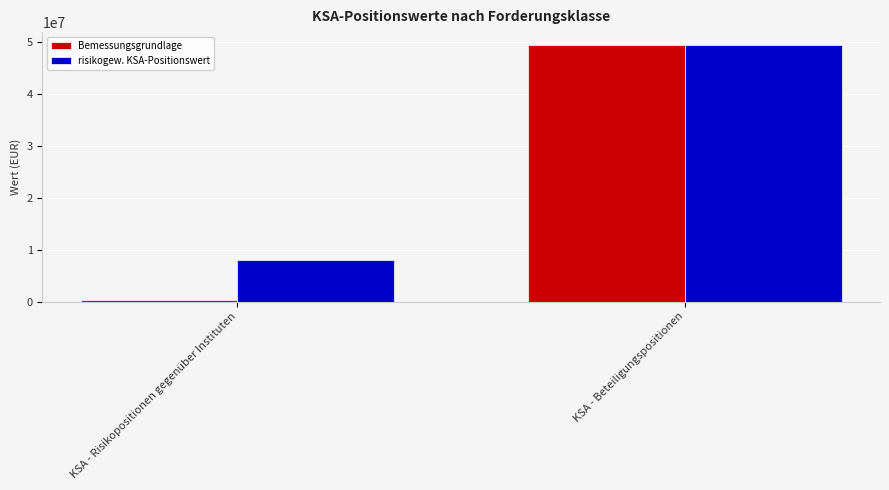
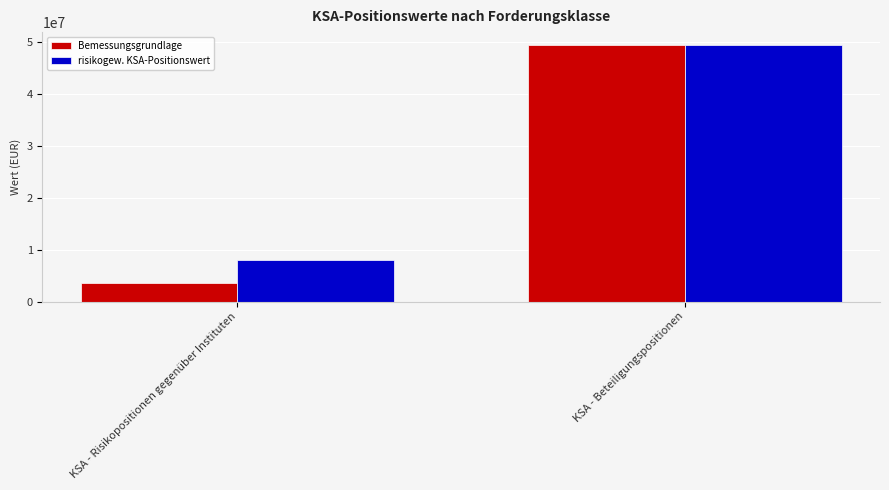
Bemessungsgrundlage, KSA - Risikopositionen gegenüber Instituten: 0 -> 4000000
